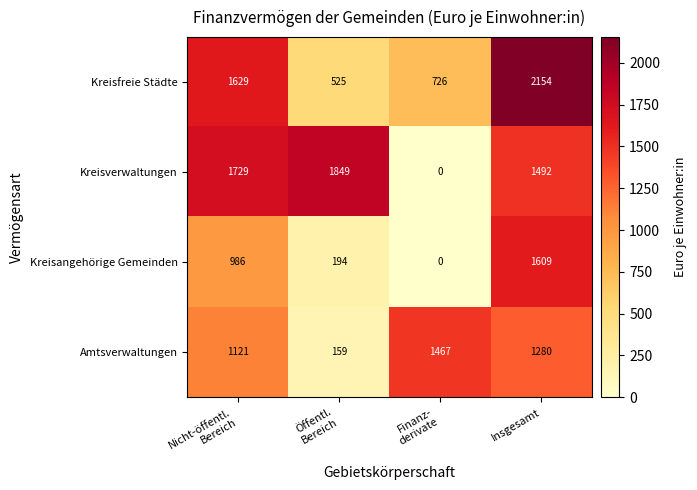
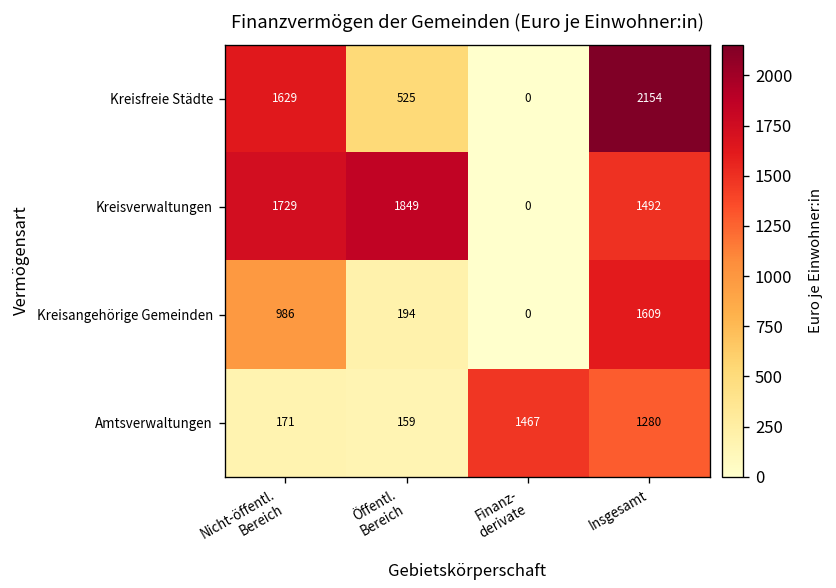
Kreisfreie Städte, Finanz- derivate: 726 -> 0
Amtsverwaltungen, Nicht-öffentl. Bereich: 1121 -> 171
